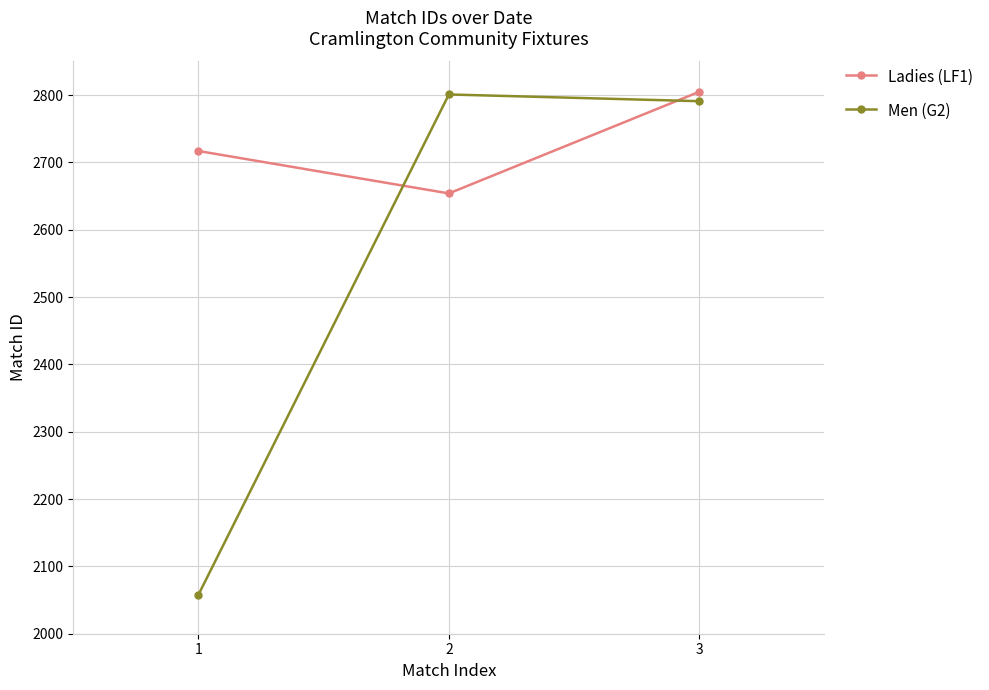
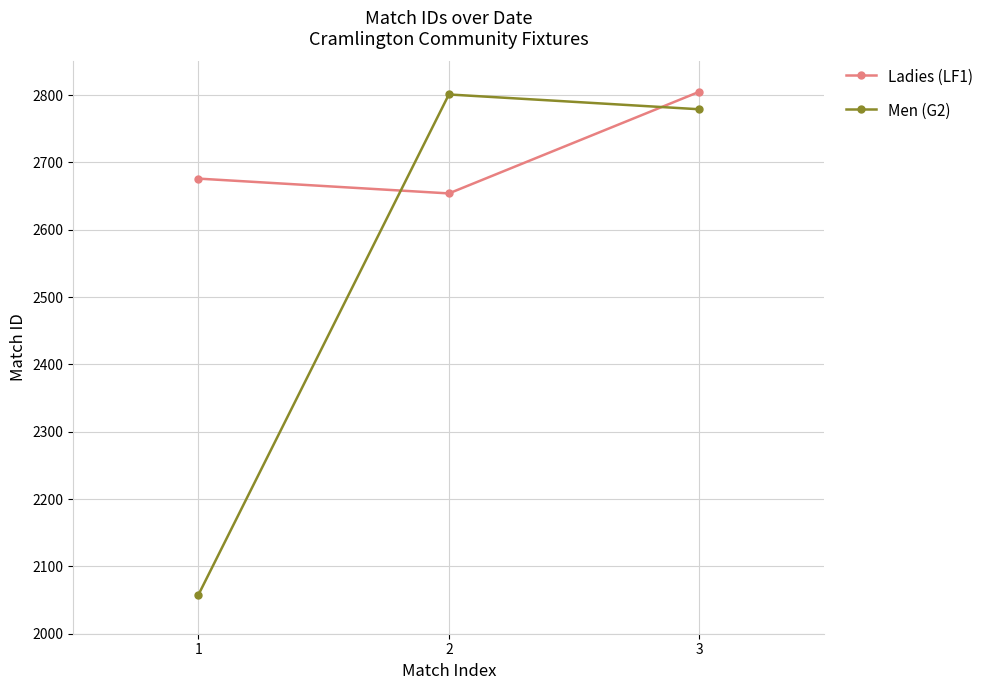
Ladies (LF1), 1: 2720 -> 2680
Men (G2), 3: 2790 -> 2780
